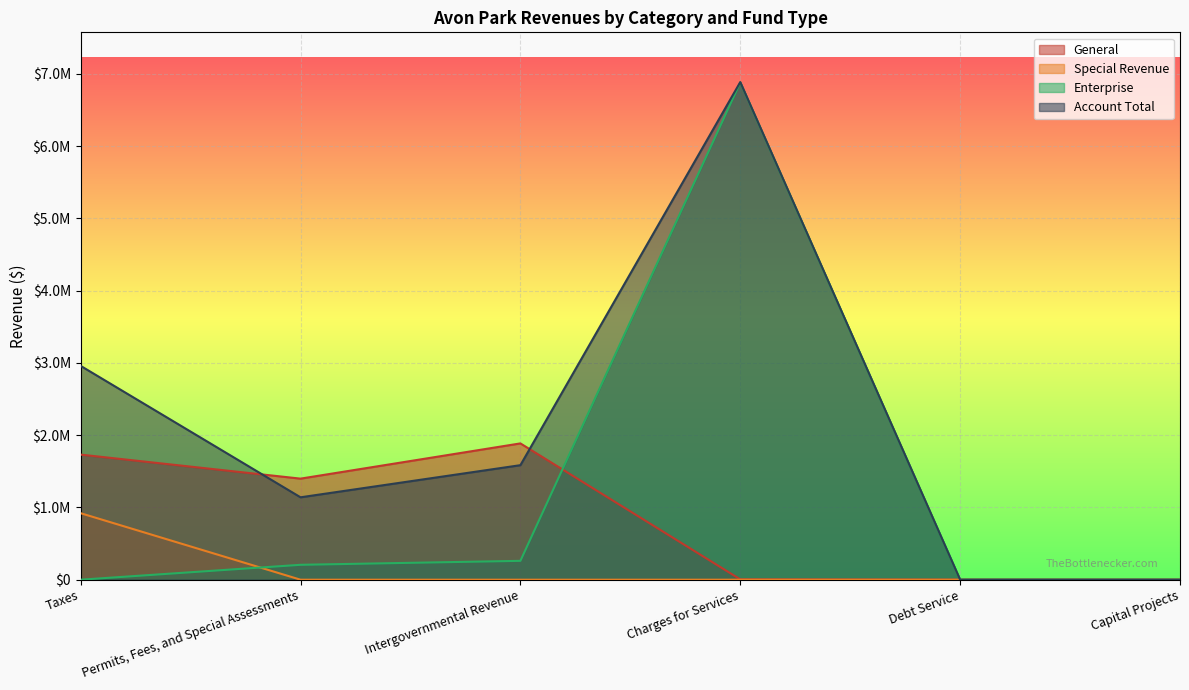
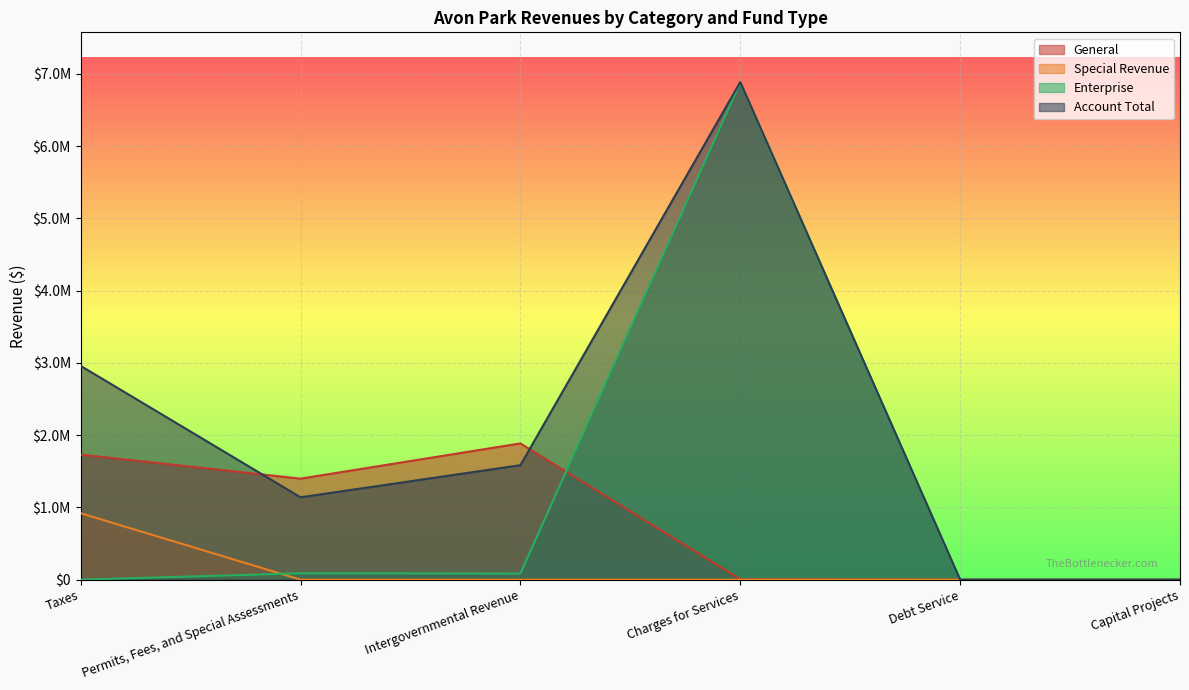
Enterprise, Permits, Fees, and Special Assessments: $200000 -> $100000
Enterprise, Intergovernmental Revenue: $300000 -> $100000
